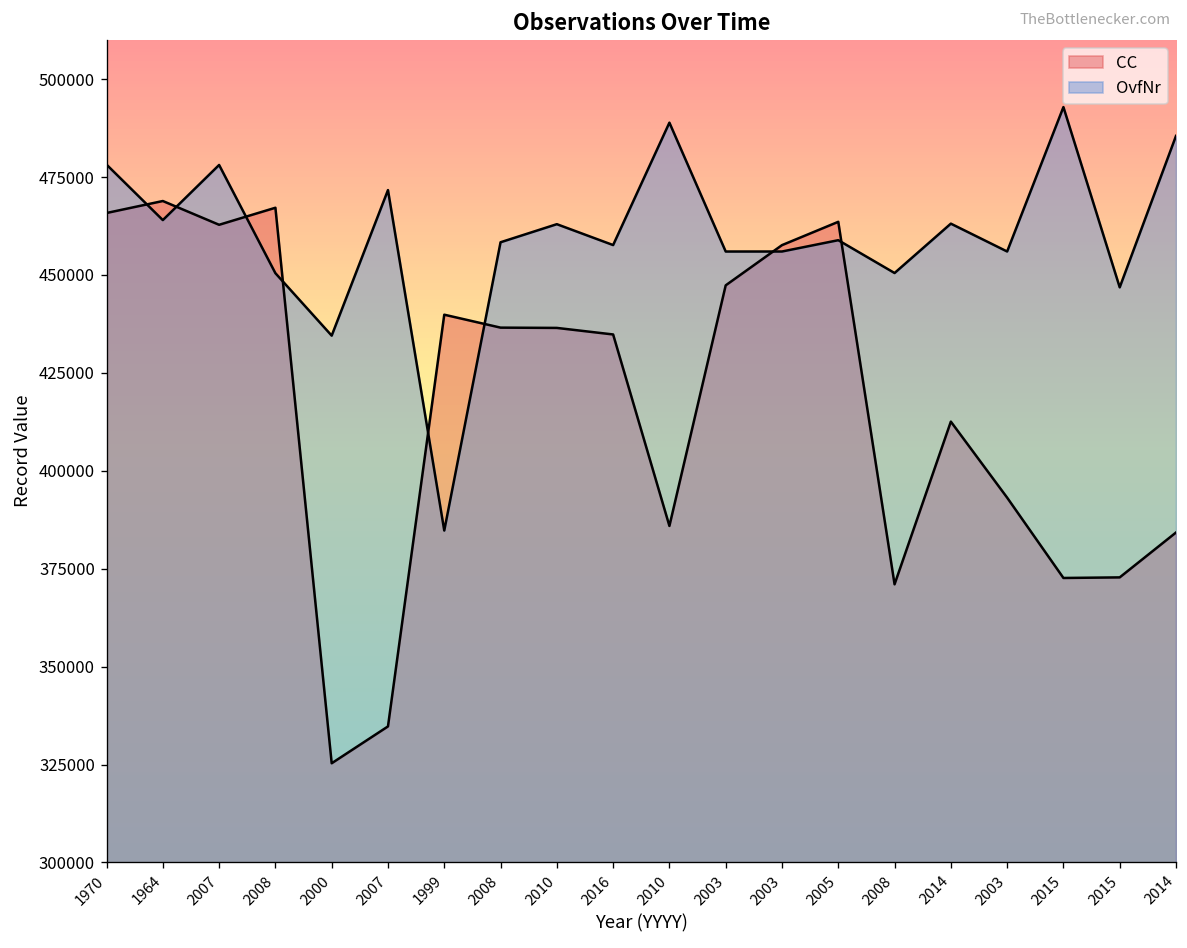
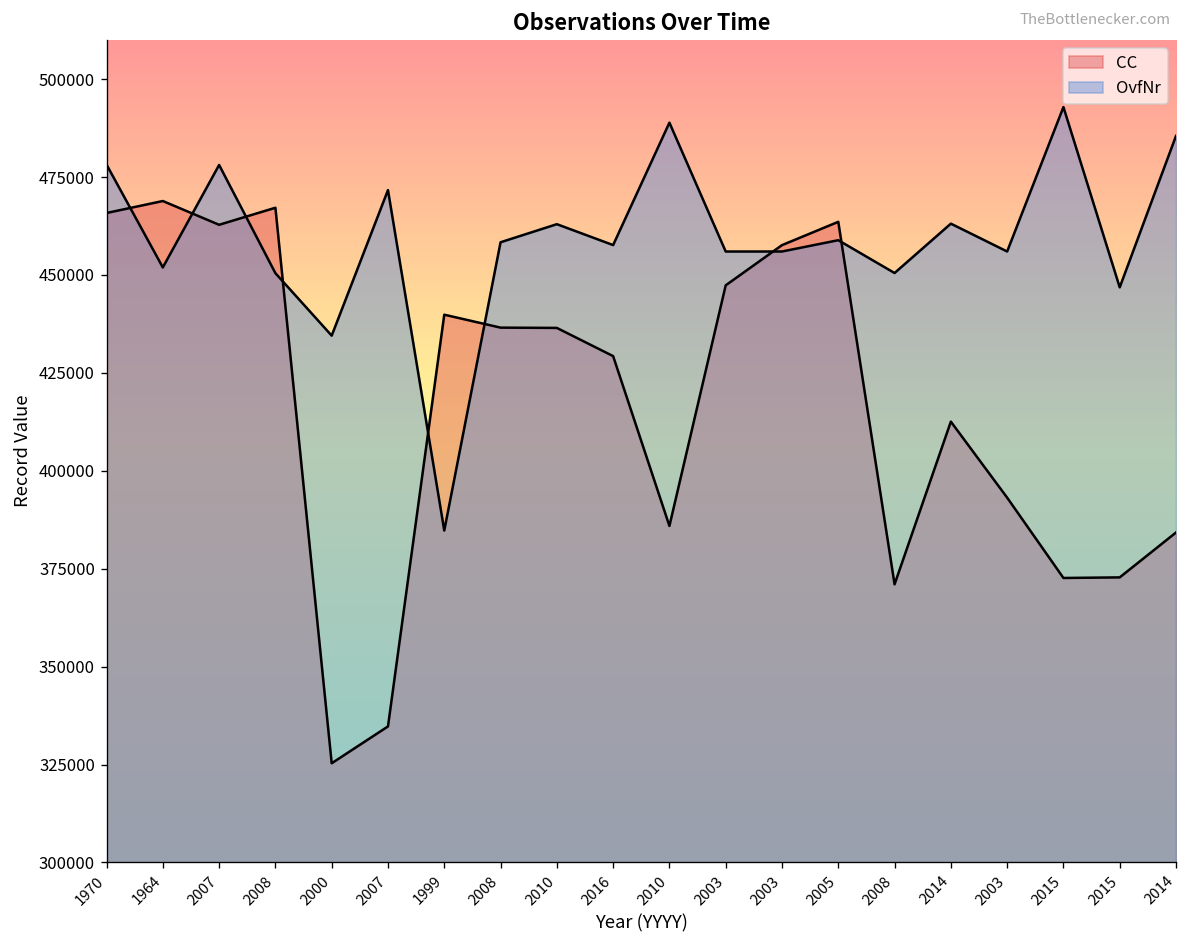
OvfNr, 1964: 464000 -> 452000
CC, 2016: 435000 -> 429000
